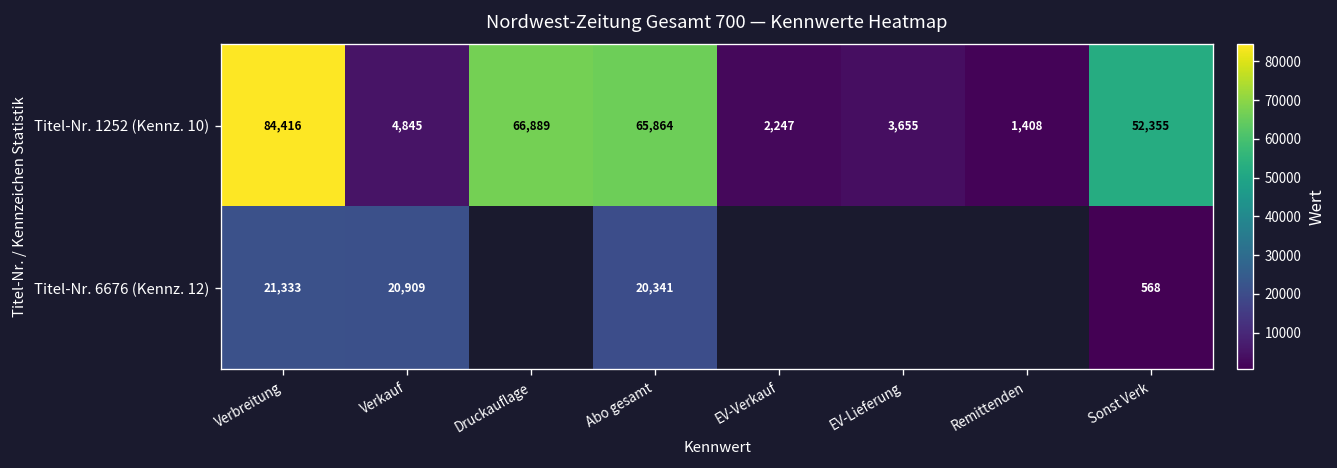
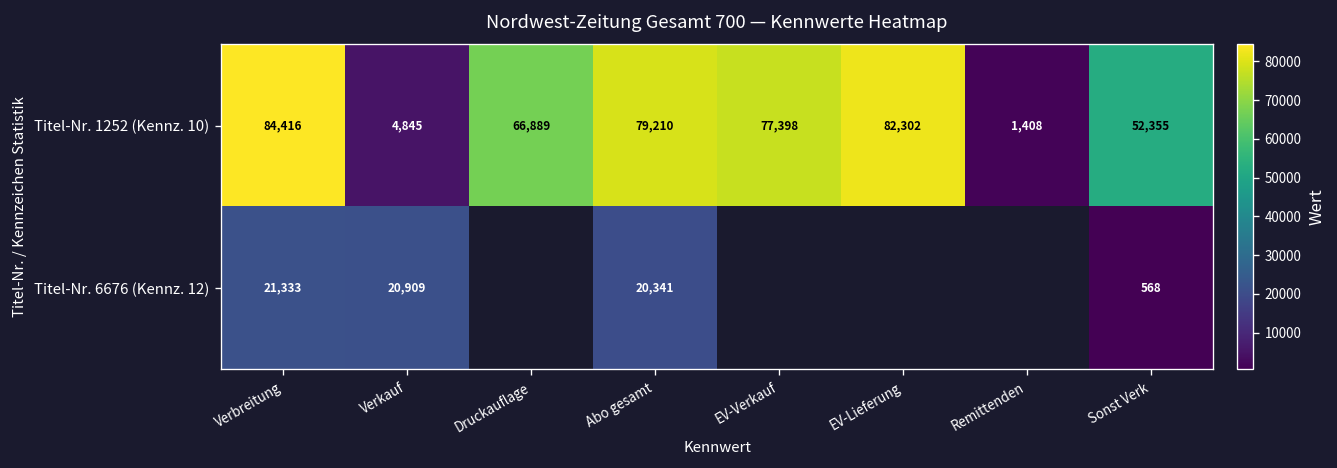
Titel-Nr. 1252 (Kennz. 10), Abo gesamt: 65,864 -> 79,210
Titel-Nr. 1252 (Kennz. 10), EV-Verkauf: 2,247 -> 77,398
Titel-Nr. 1252 (Kennz. 10), EV-Lieferung: 3,655 -> 82,302
